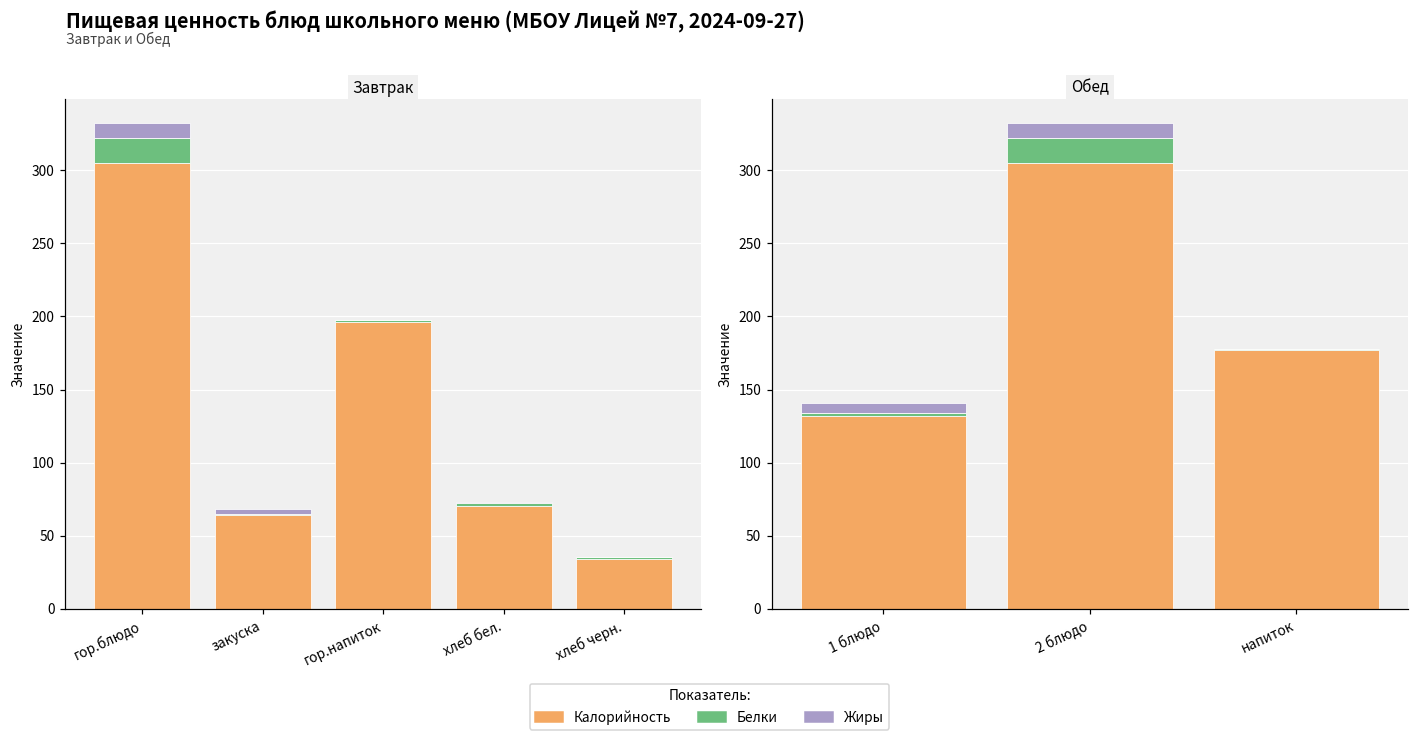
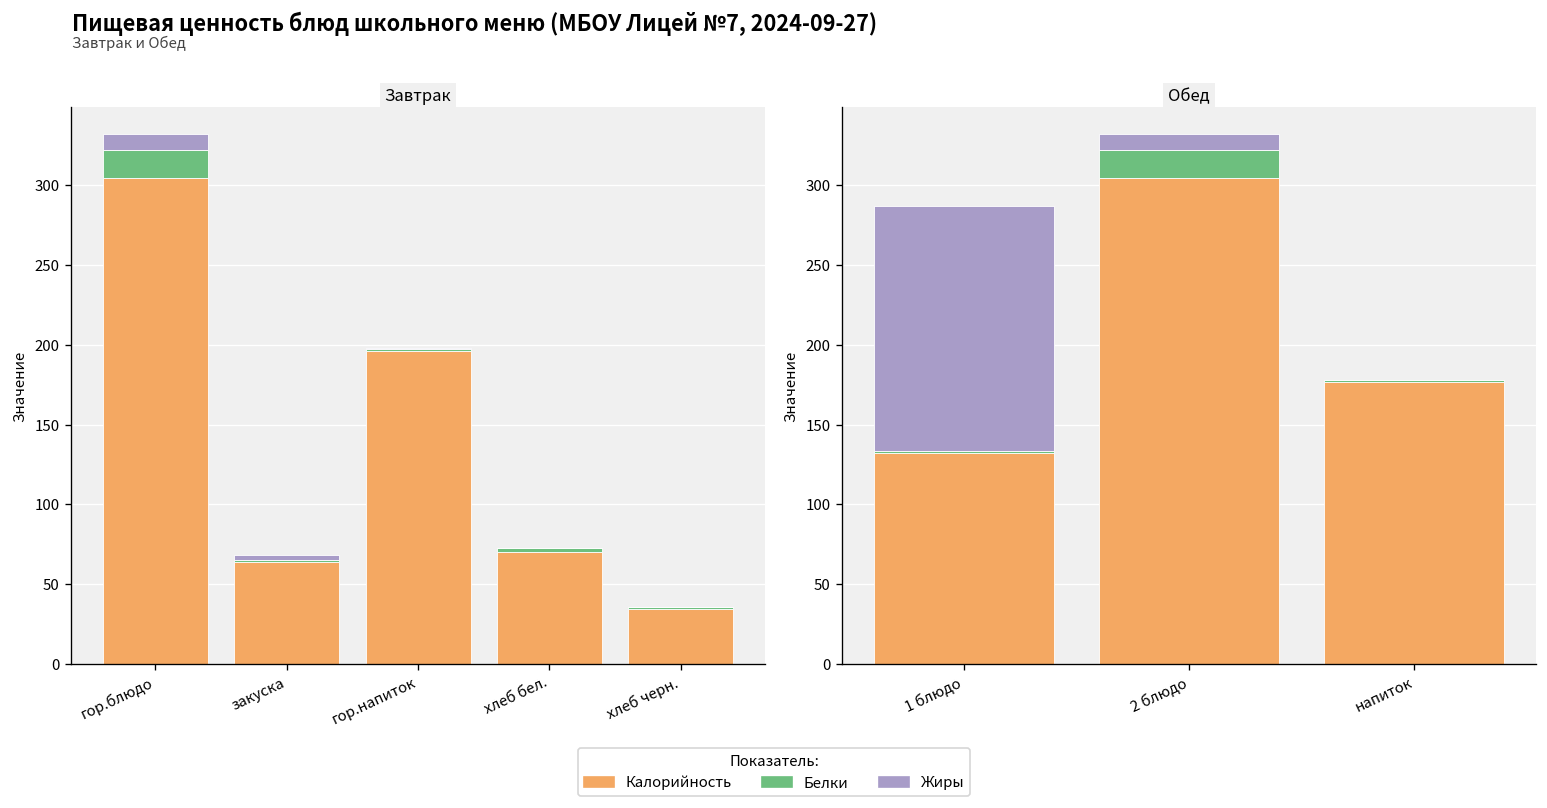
Обед, Жиры, 1 блюдо: 7 -> 154
